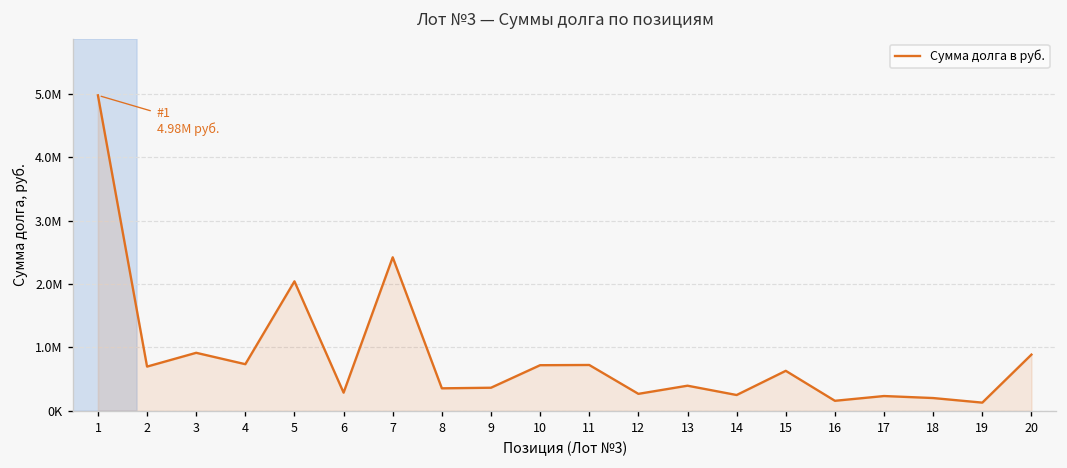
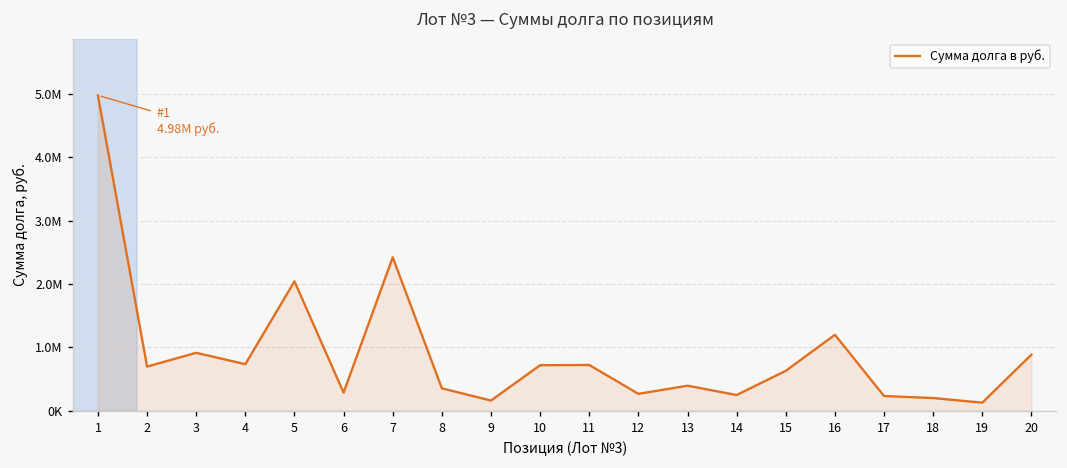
9: 400000 -> 200000
16: 200000 -> 1200000
